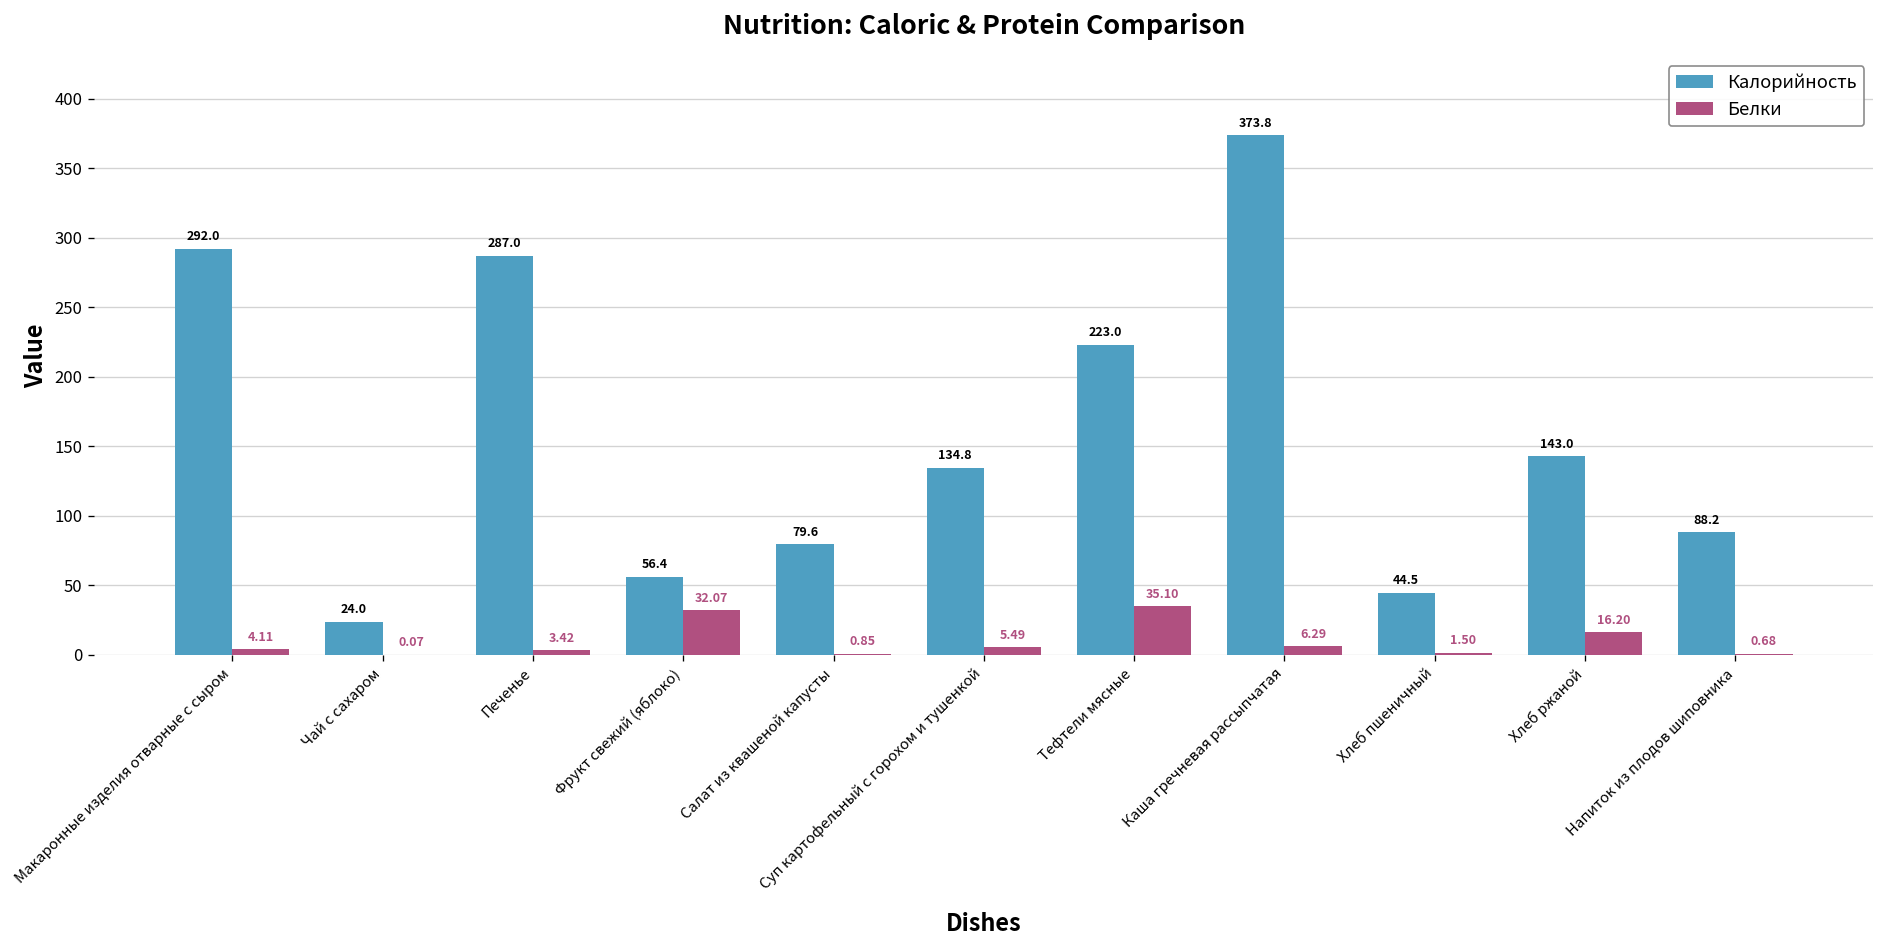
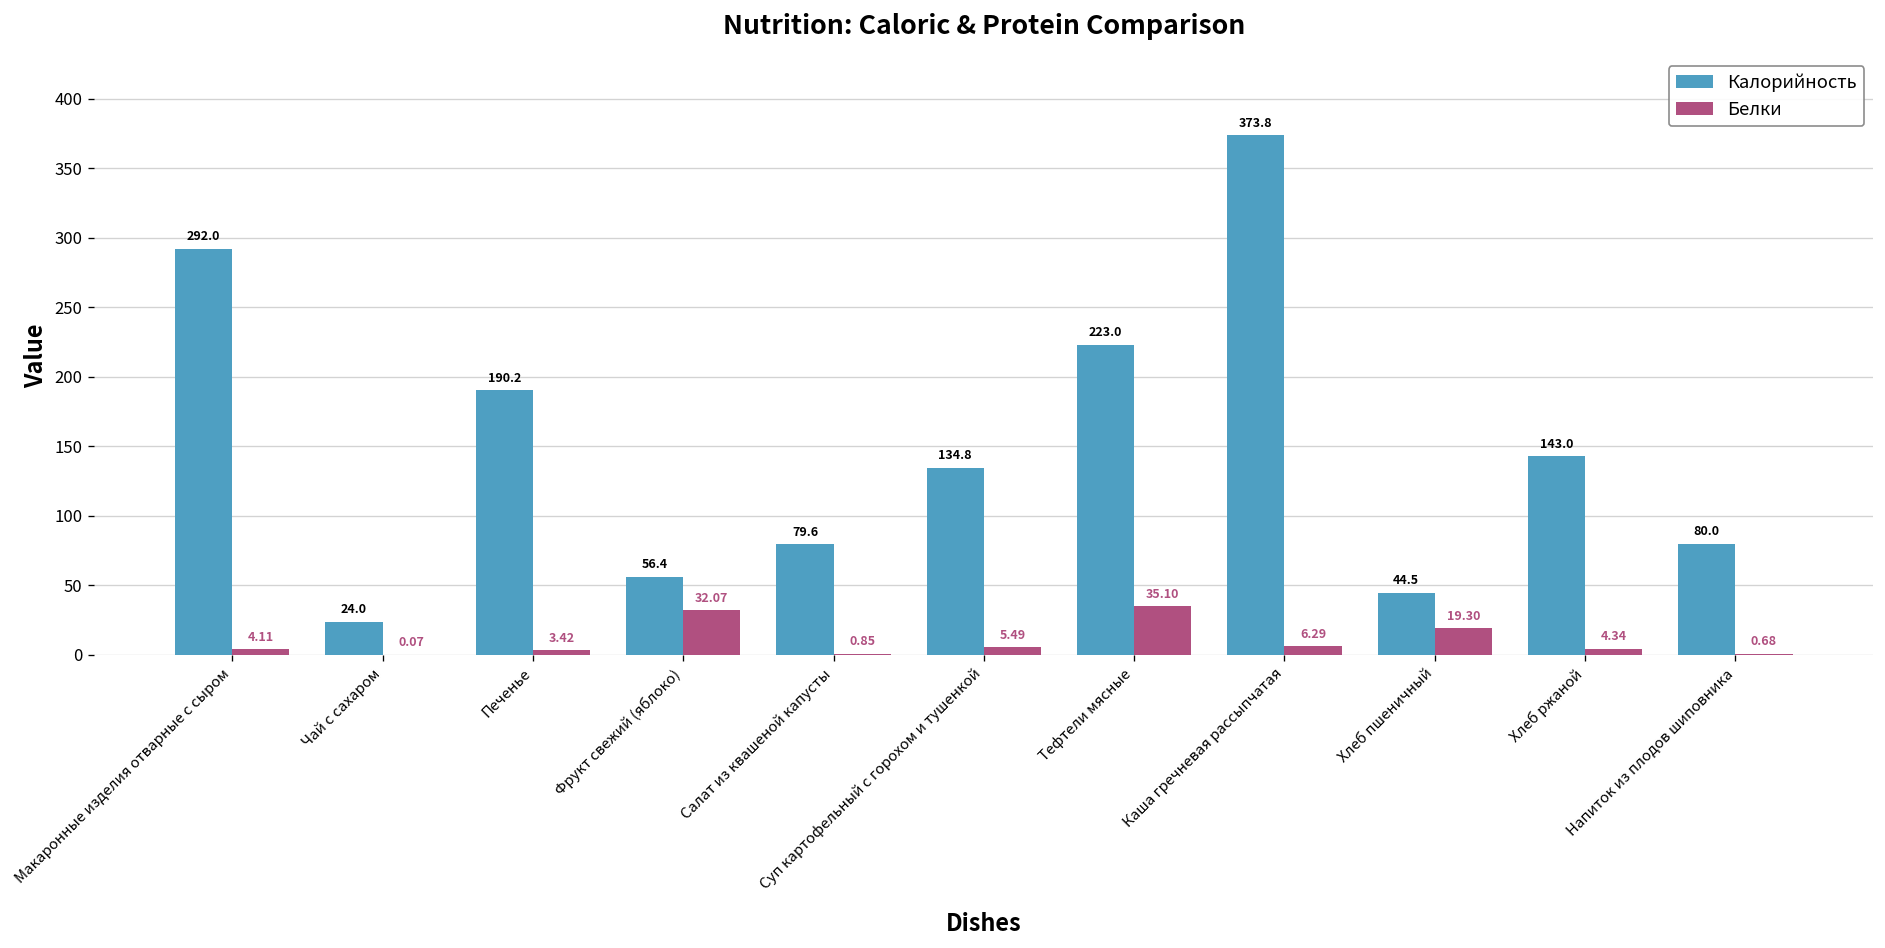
Калорийность, Печенье: 287.0 -> 190.2
Белки, Хлеб пшеничный: 1.50 -> 19.30
Белки, Хлеб ржаной: 16.20 -> 4.34
Калорийность, Напиток из плодов шиповника: 88.2 -> 80.0
